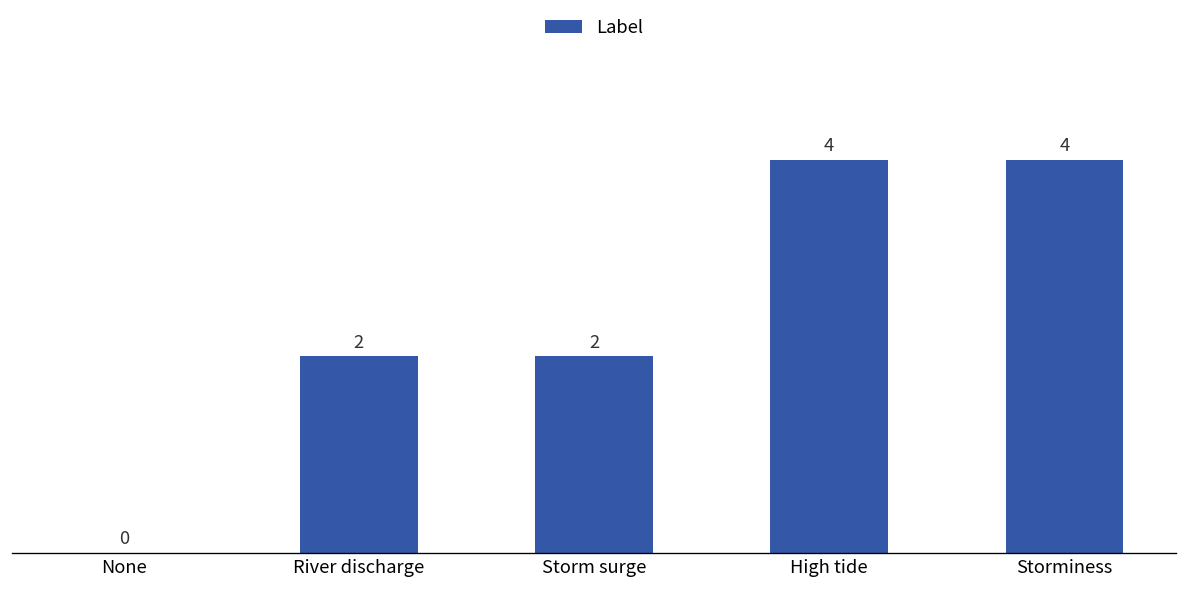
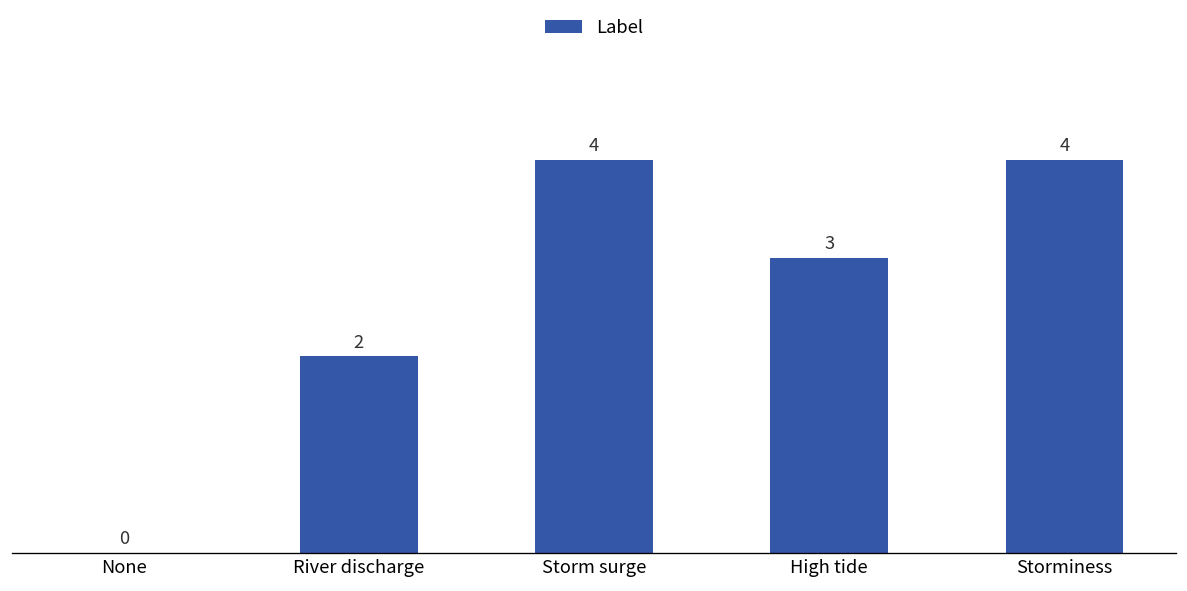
Storm surge: 2 -> 4
High tide: 4 -> 3
